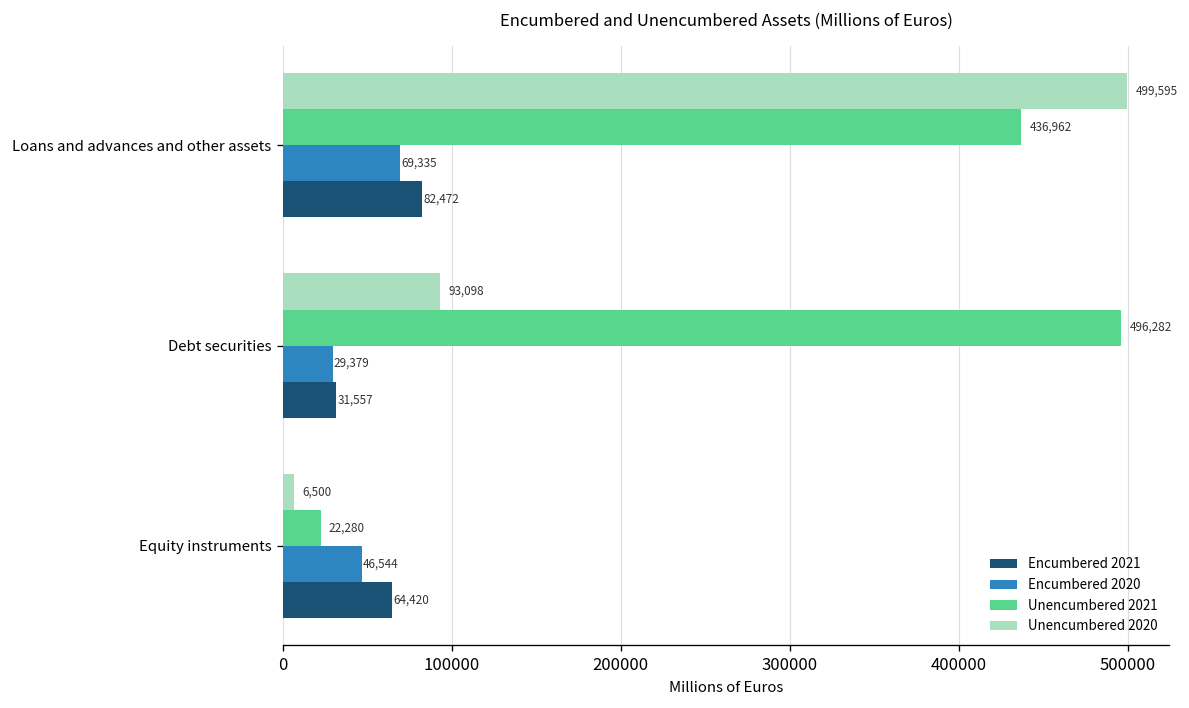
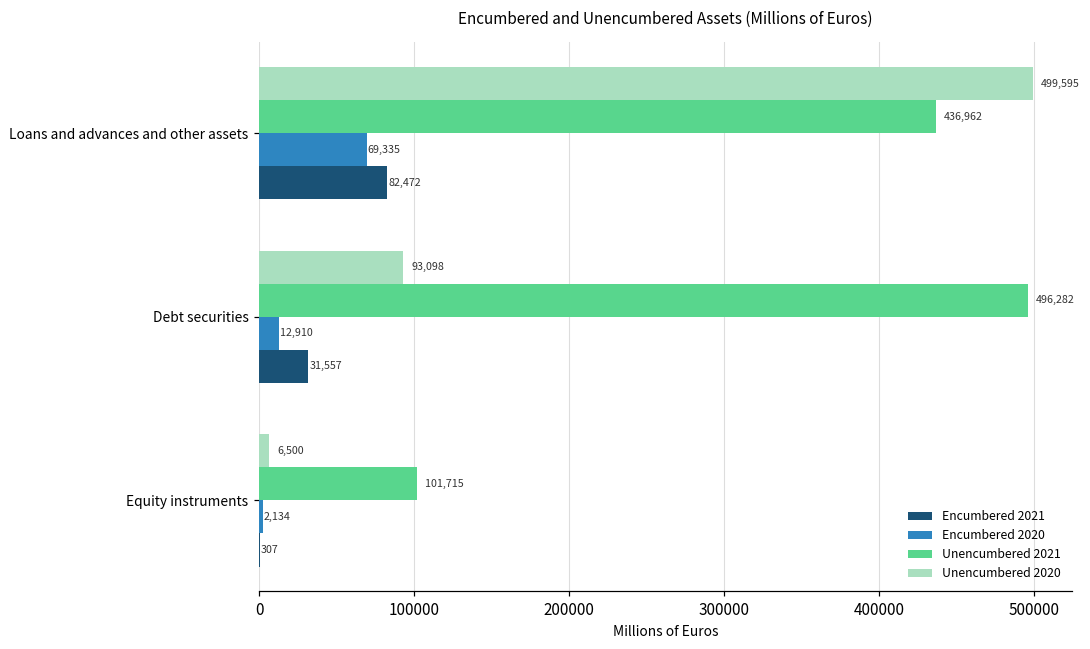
Encumbered 2020, Debt securities: 29,379 -> 12,910
Unencumbered 2021, Equity instruments: 22,280 -> 101,715
Encumbered 2020, Equity instruments: 46,544 -> 2,134
Encumbered 2021, Equity instruments: 64,420 -> 307
